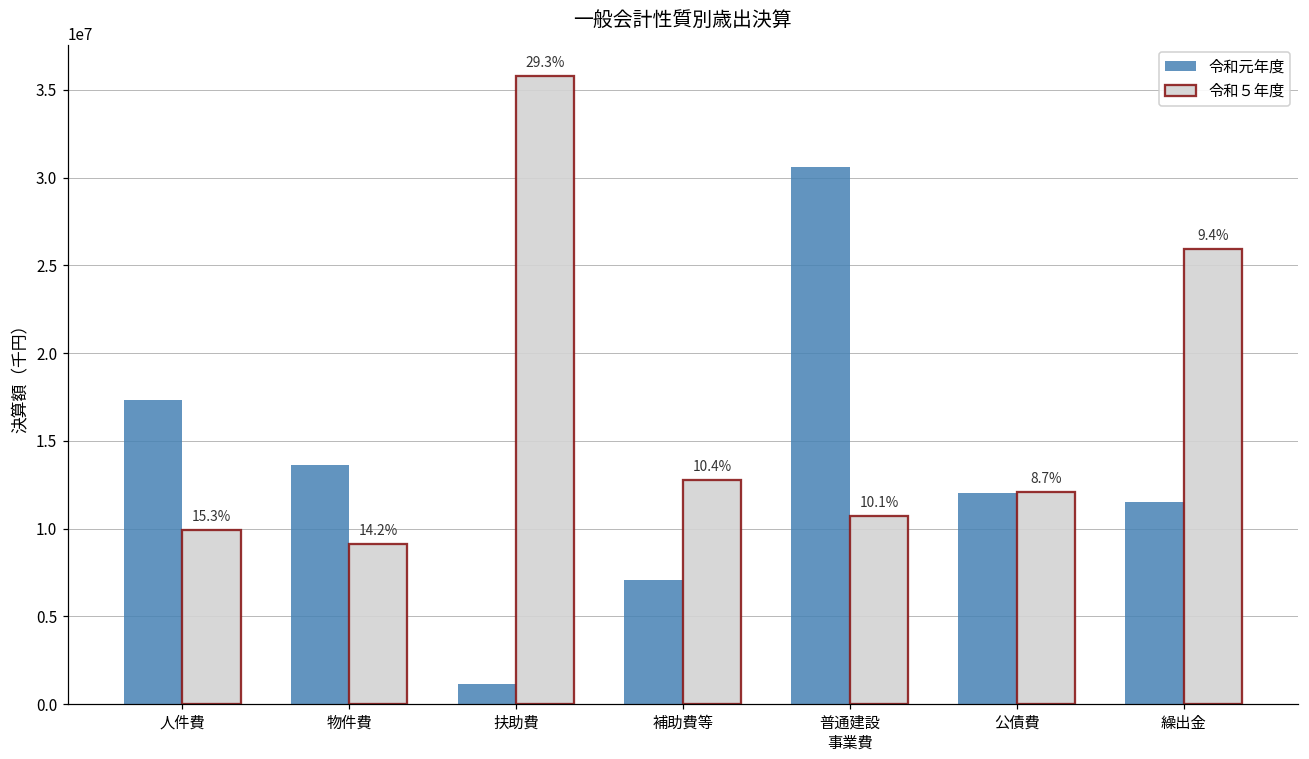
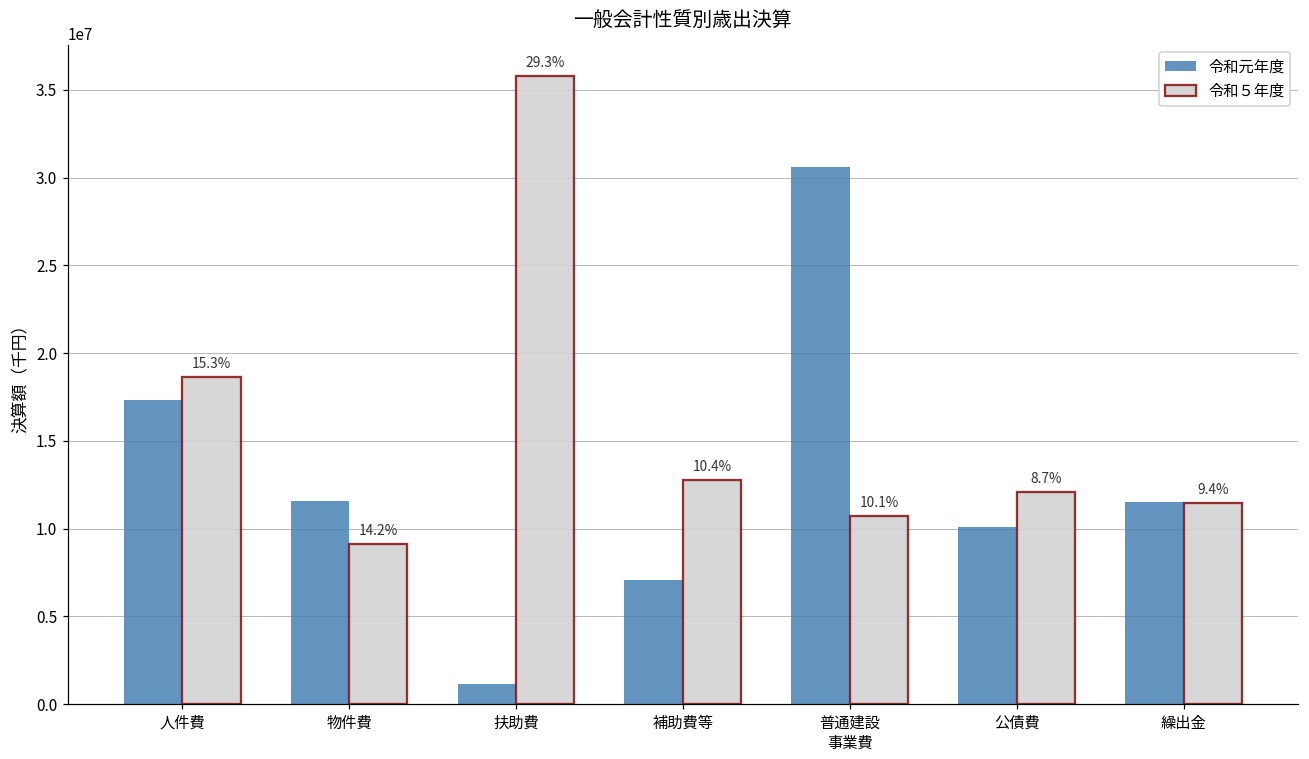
令和５年度, 人件費: 9900000 -> 18600000
令和元年度, 物件費: 13600000 -> 11600000
令和元年度, 公債費: 12000000 -> 10100000
令和５年度, 繰出金: 25900000 -> 11500000
